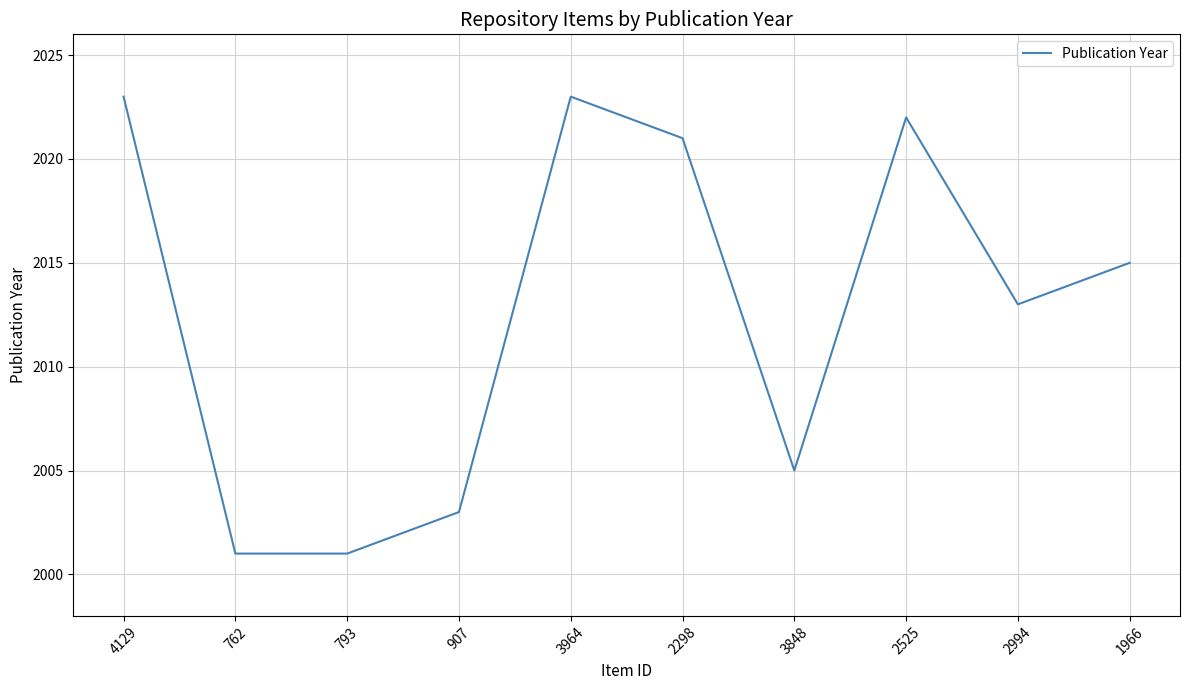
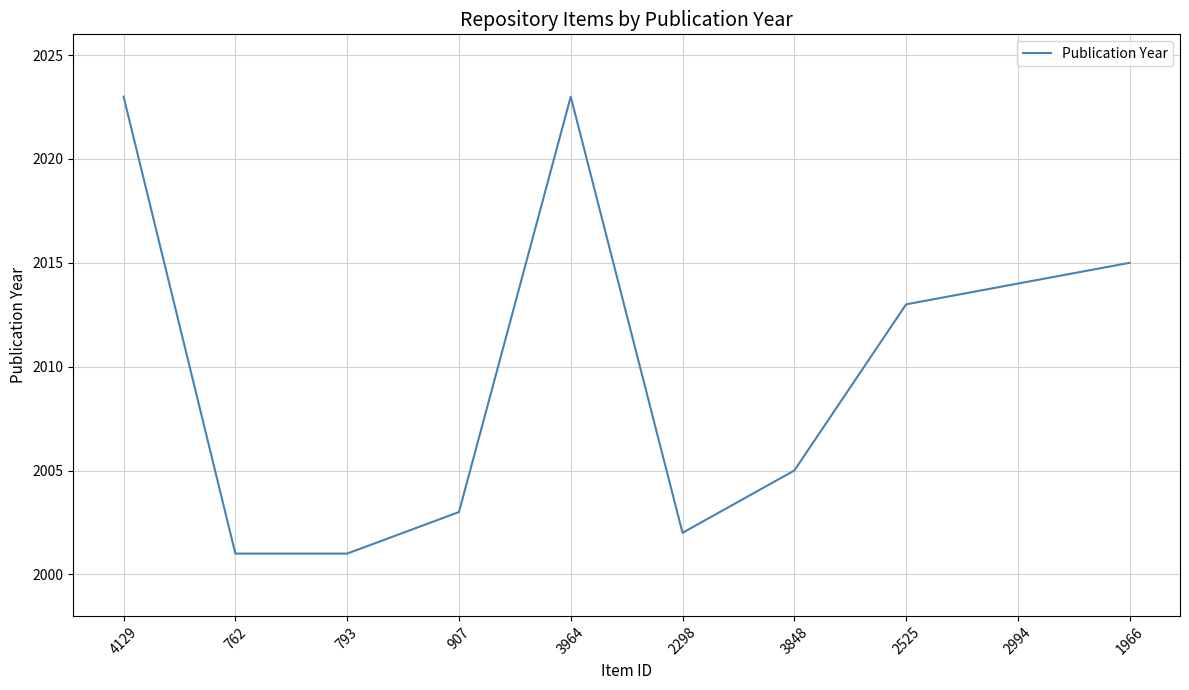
2298: 2021 -> 2002
2525: 2022 -> 2013
2994: 2013 -> 2014
